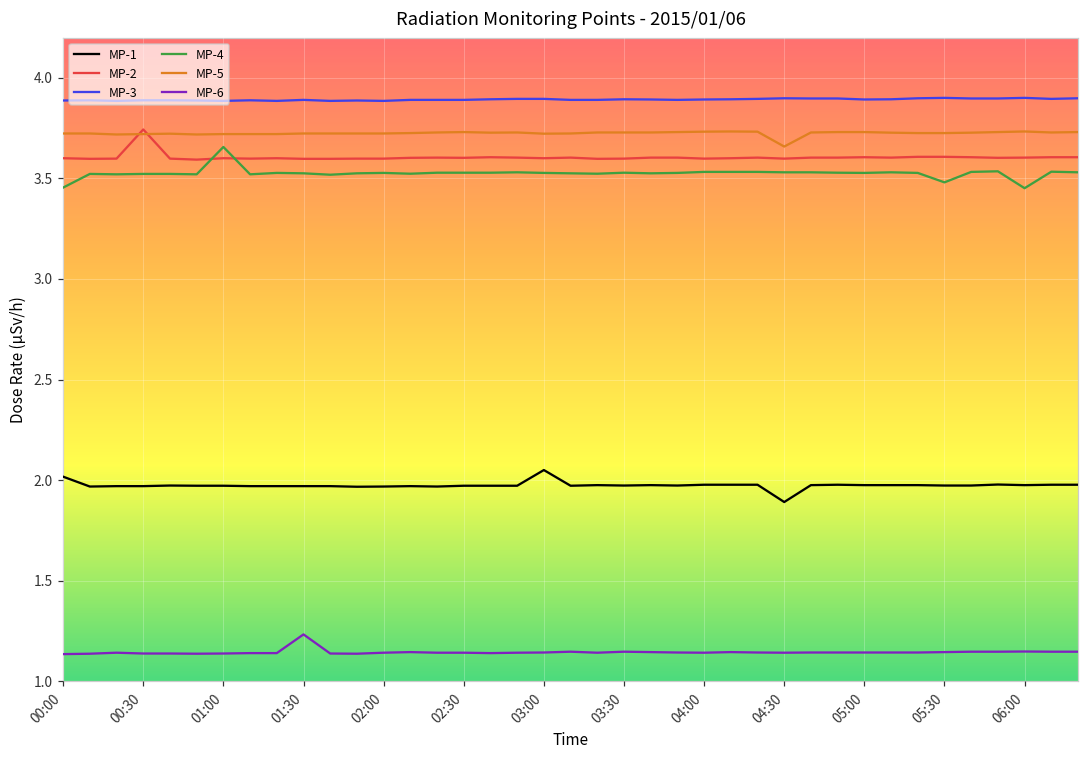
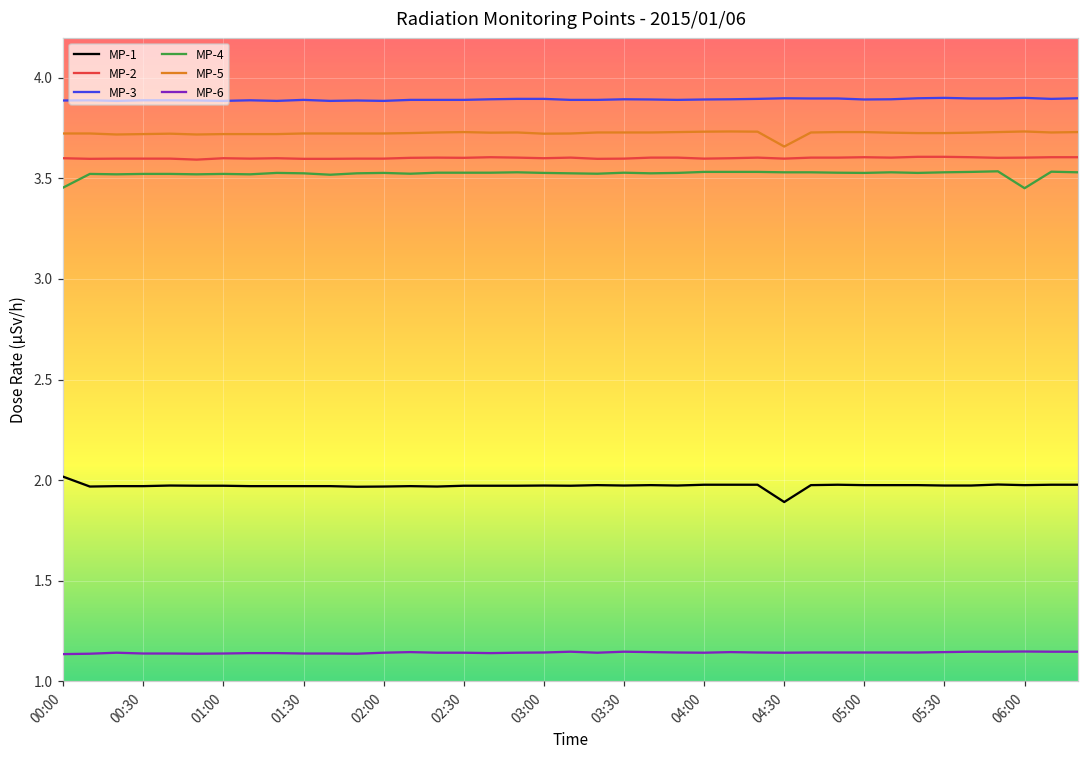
MP-2, 00:30: 3.74 -> 3.60
MP-4, 01:00: 3.66 -> 3.52
MP-6, 01:30: 1.23 -> 1.14
MP-1, 03:00: 2.05 -> 1.97
MP-4, 05:30: 3.48 -> 3.53
